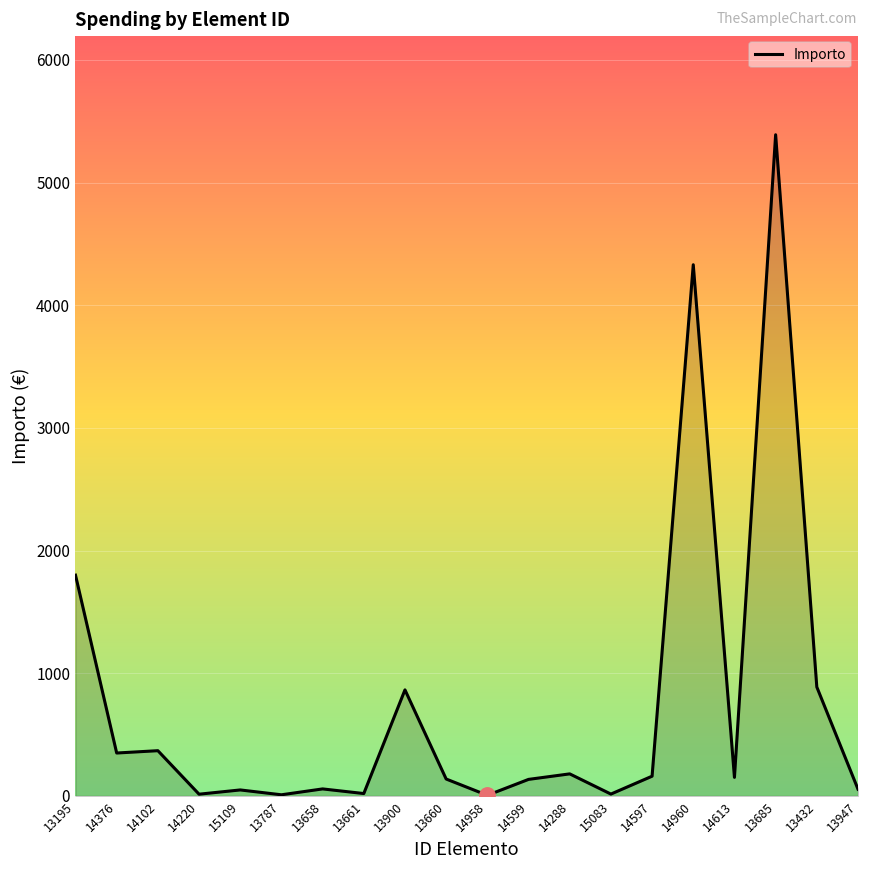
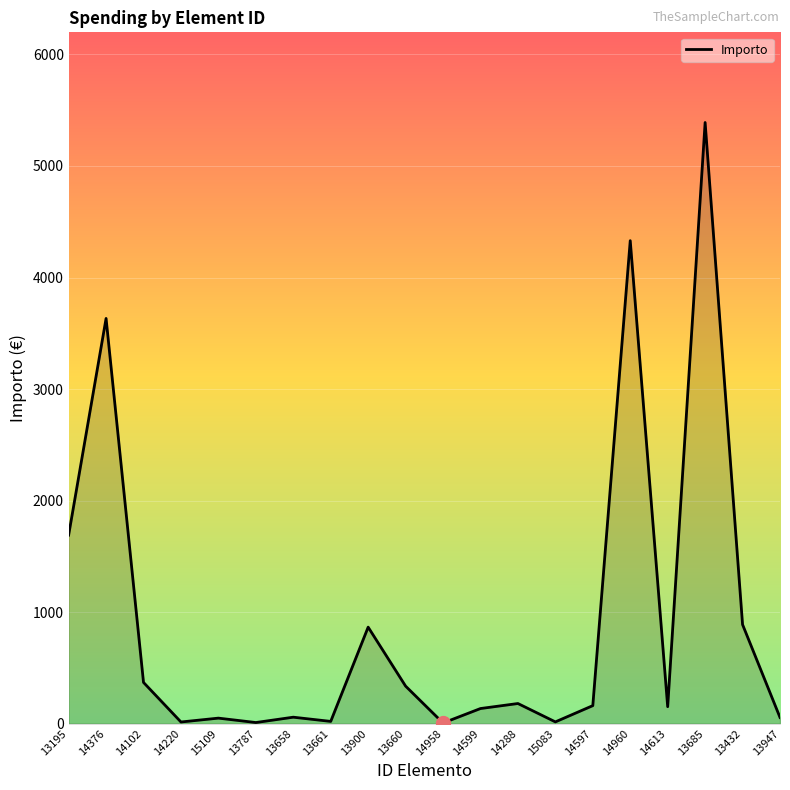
Importo, 13195: 1800 -> 1690
Importo, 14376: 350 -> 3630
Importo, 13660: 140 -> 340
